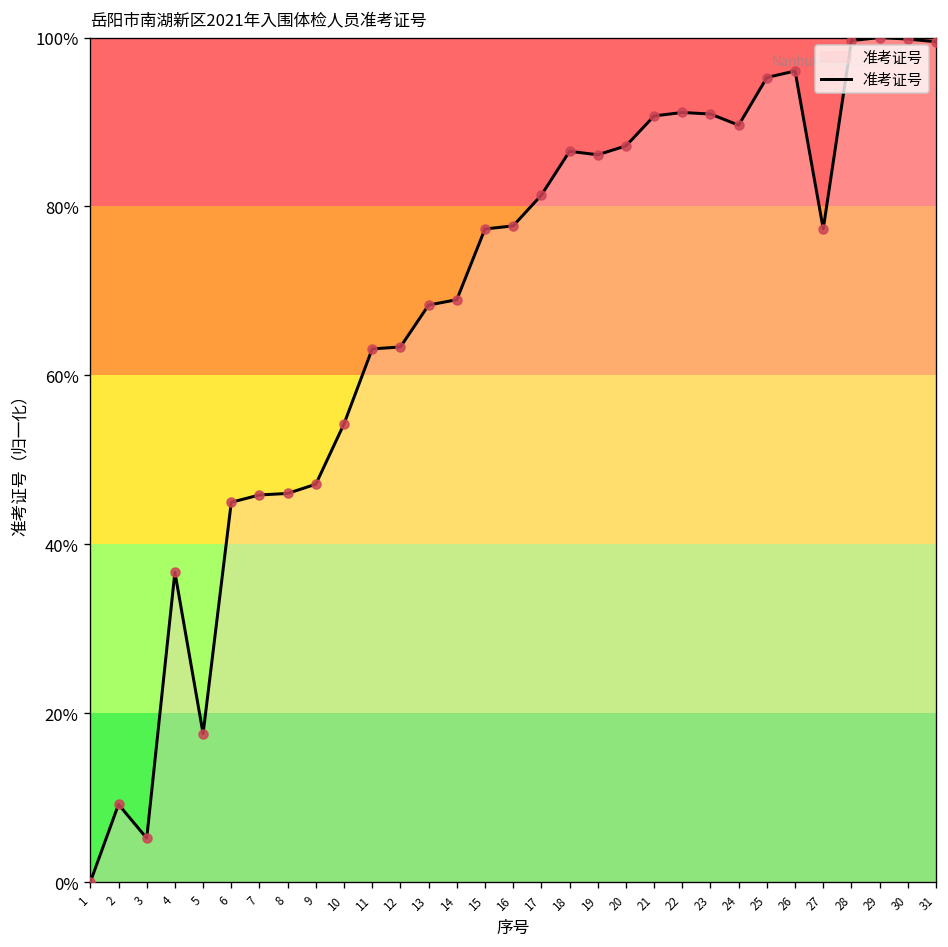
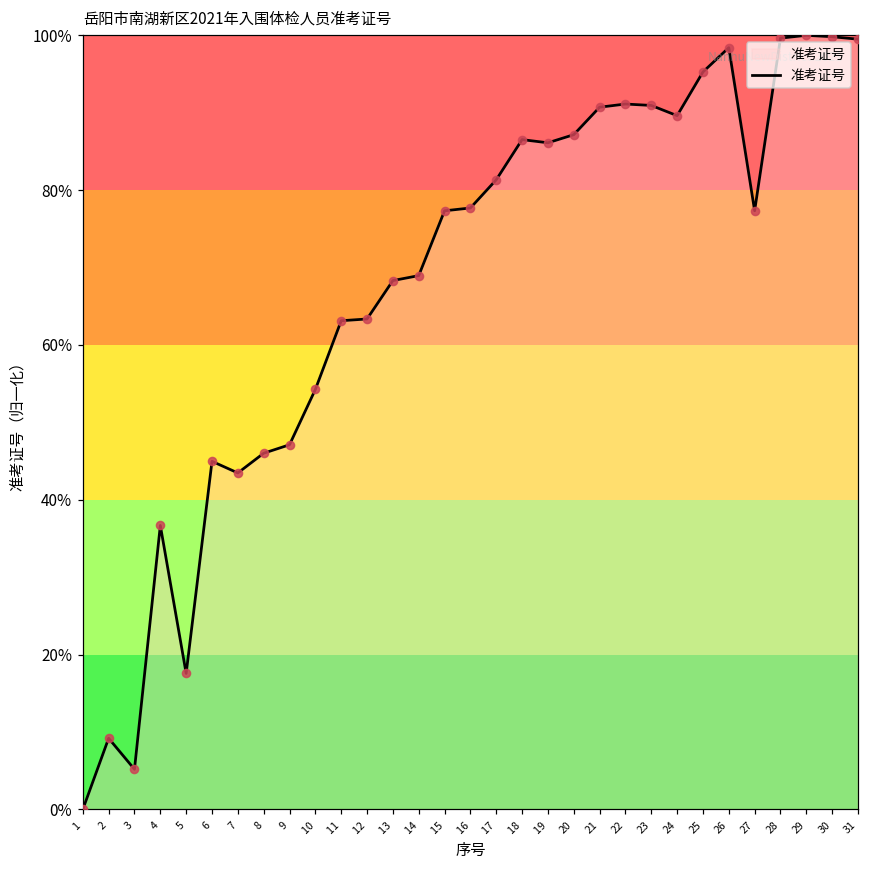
7: 46% -> 43%
26: 96% -> 98%
